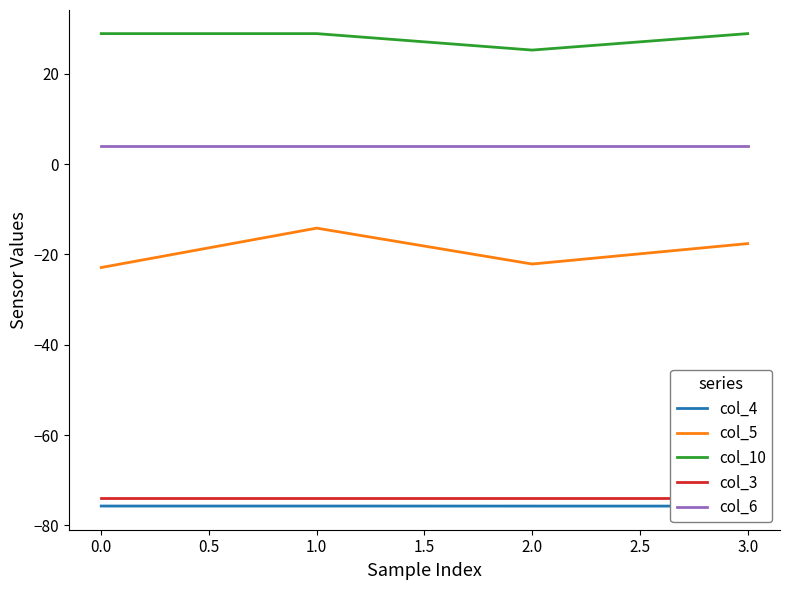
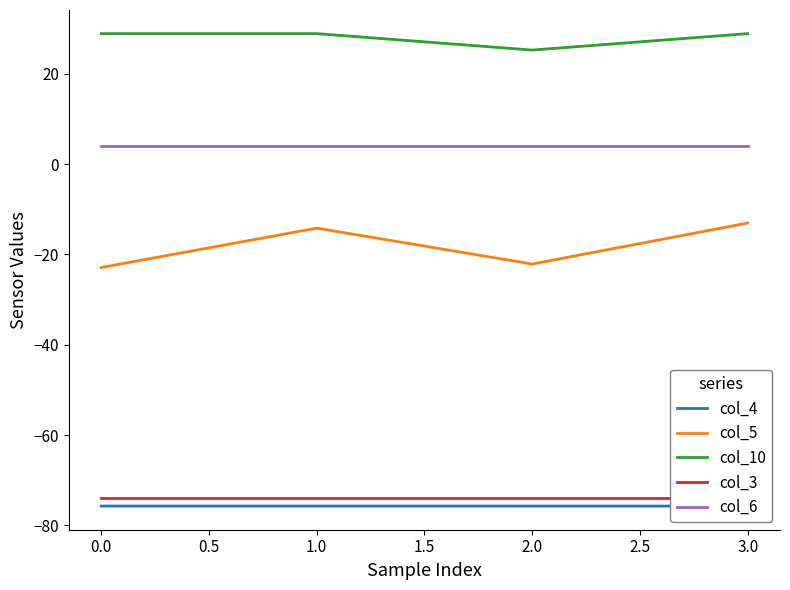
col_5, 3.0: -18 -> -13
